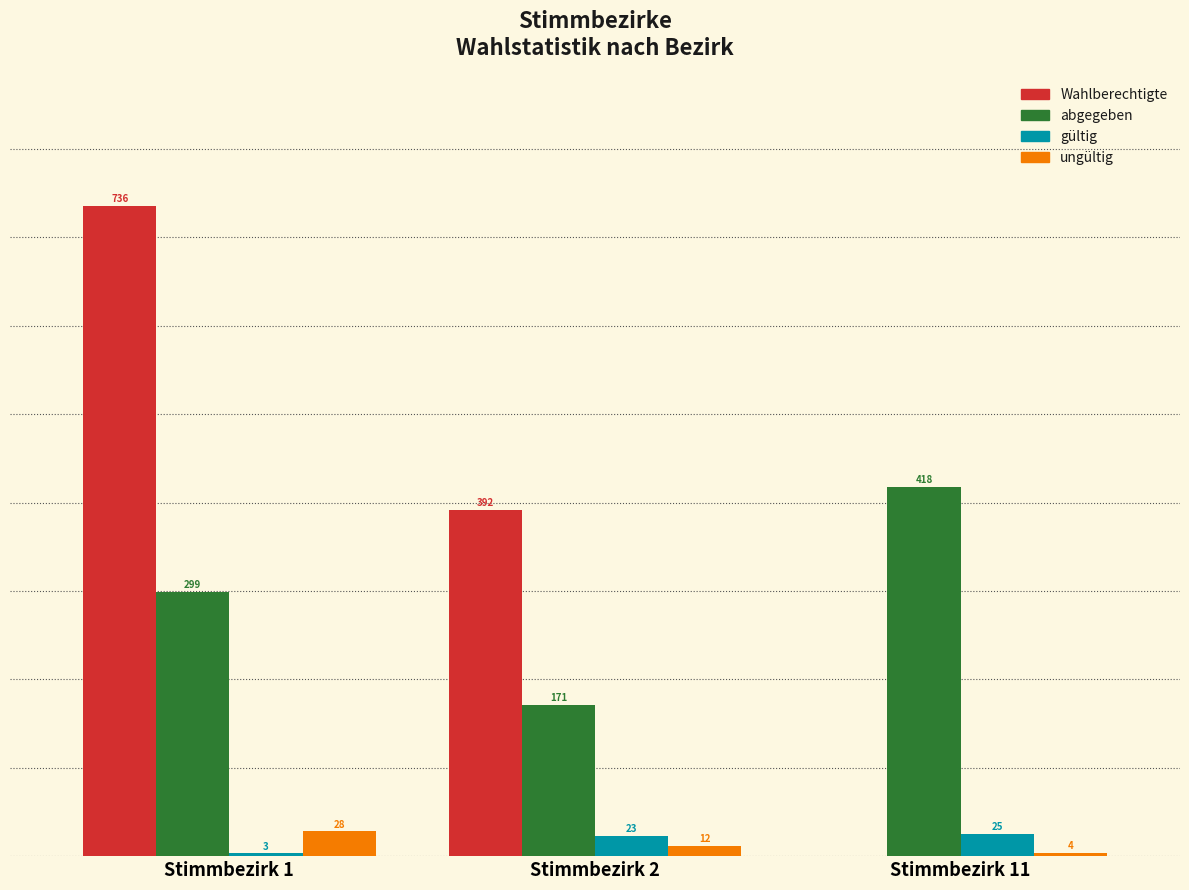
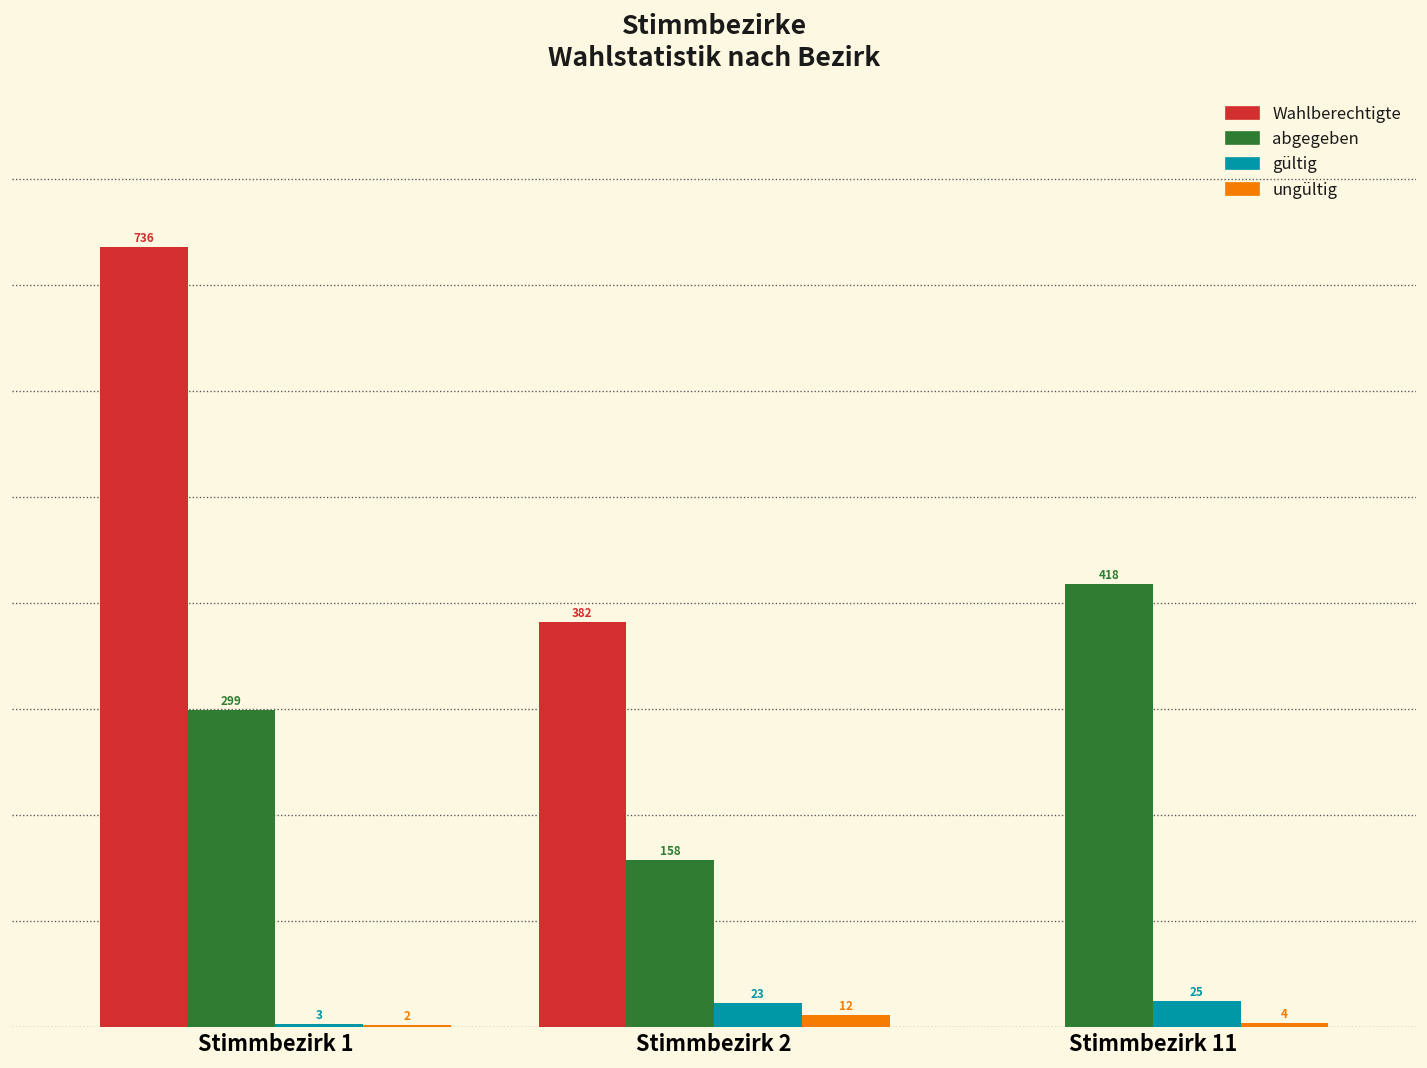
ungültig, Stimmbezirk 1: 28 -> 2
Wahlberechtigte, Stimmbezirk 2: 392 -> 382
abgegeben, Stimmbezirk 2: 171 -> 158
